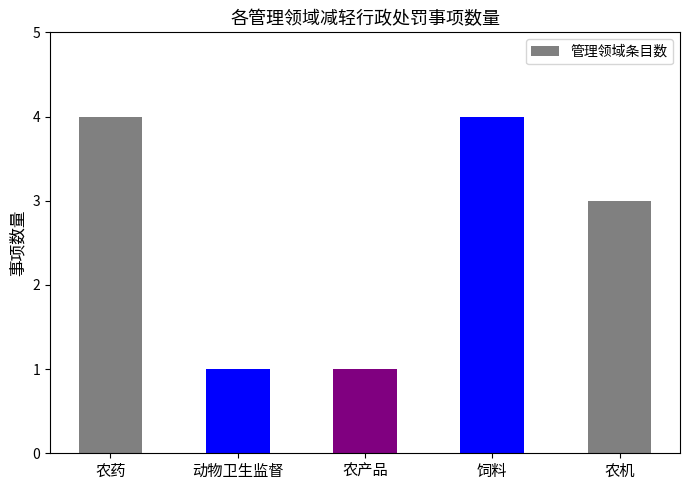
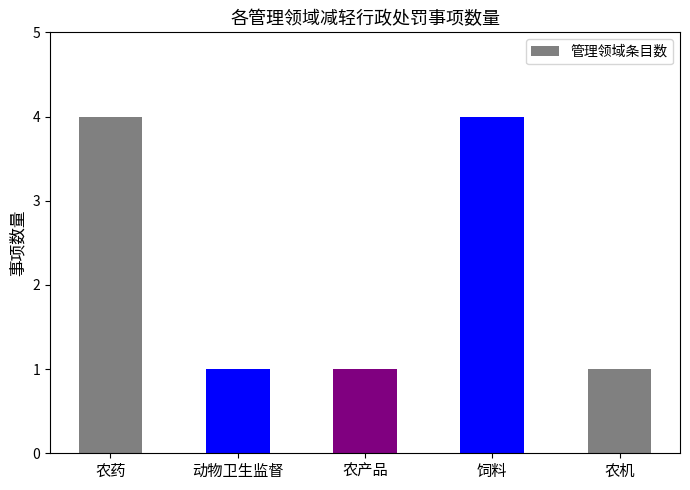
农机: 3 -> 1
